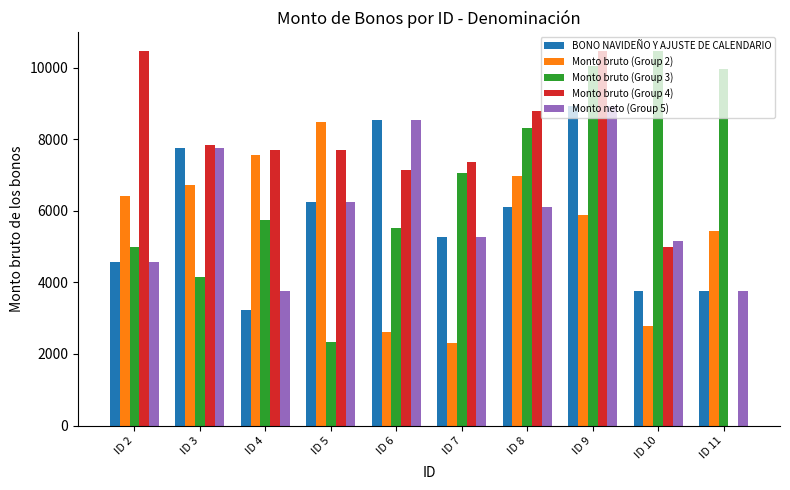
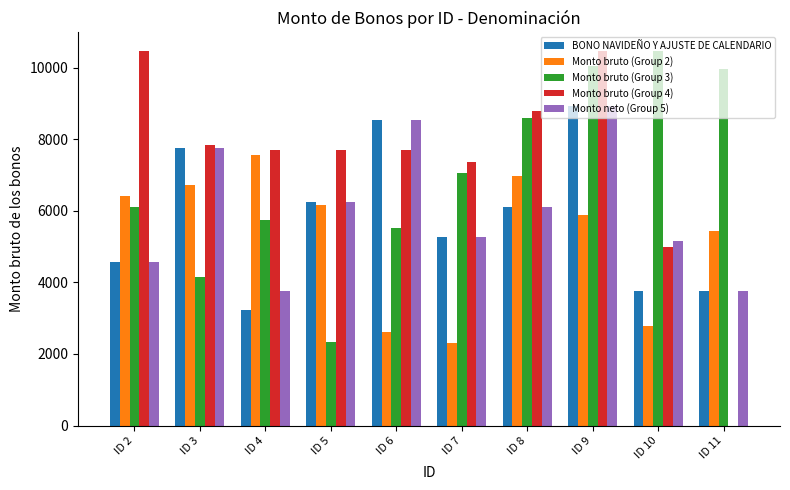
Monto bruto (Group 3), ID 2: 5000 -> 6100
Monto bruto (Group 2), ID 5: 8500 -> 6200
Monto bruto (Group 4), ID 6: 7100 -> 7700
Monto bruto (Group 3), ID 8: 8300 -> 8600
